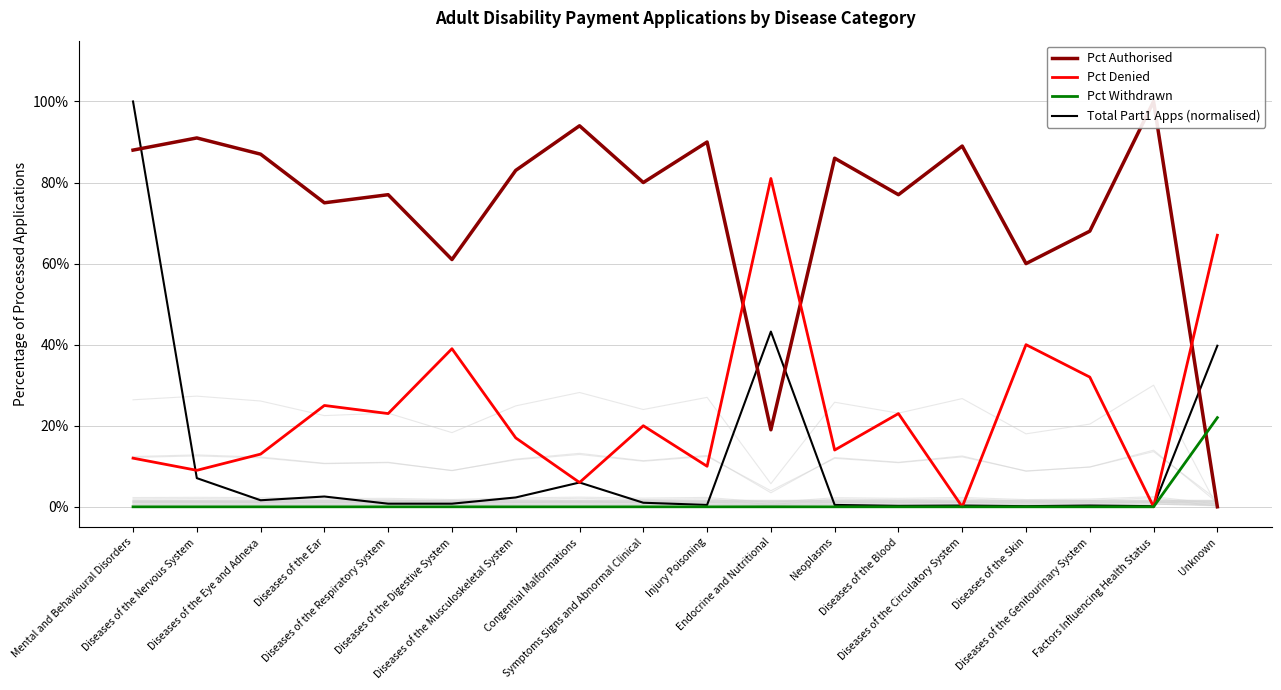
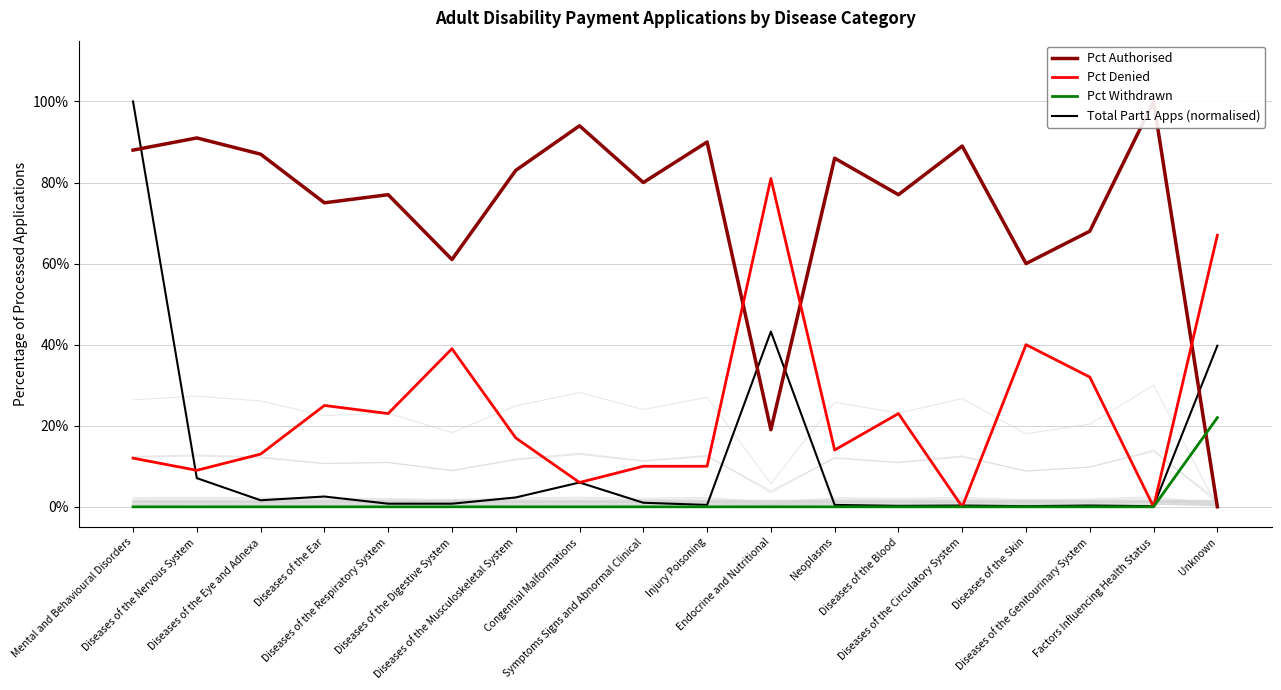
Pct Denied, Symptoms Signs and Abnormal Clinical: 20% -> 10%
